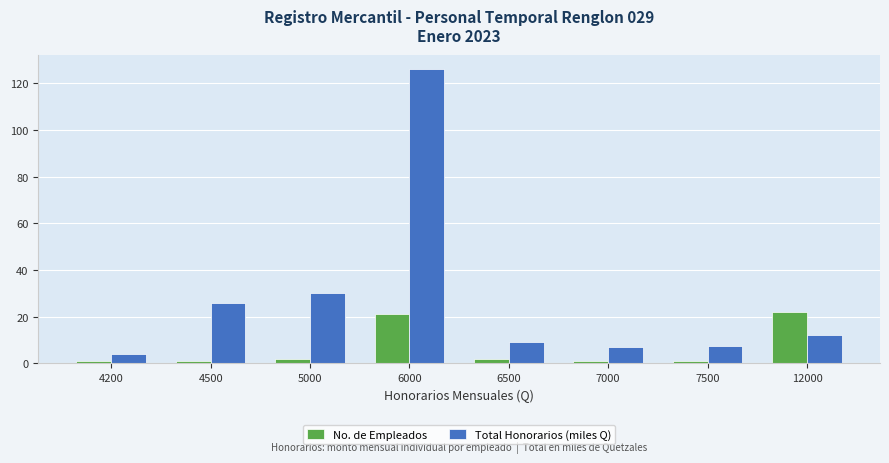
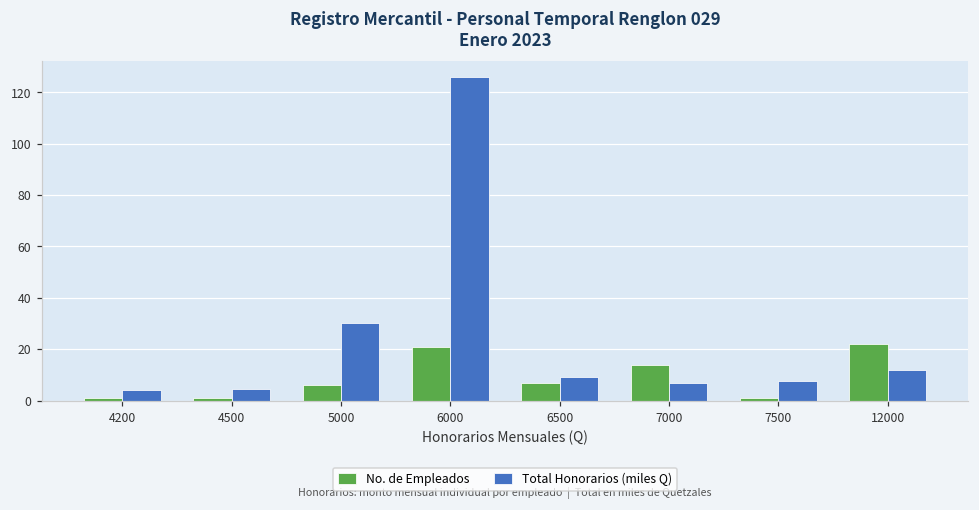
Total Honorarios (miles Q), 4500: 26 -> 5
No. de Empleados, 5000: 2 -> 6
No. de Empleados, 6500: 2 -> 7
No. de Empleados, 7000: 1 -> 14
